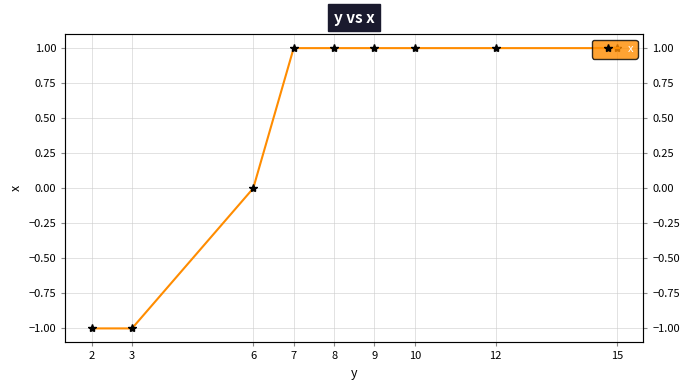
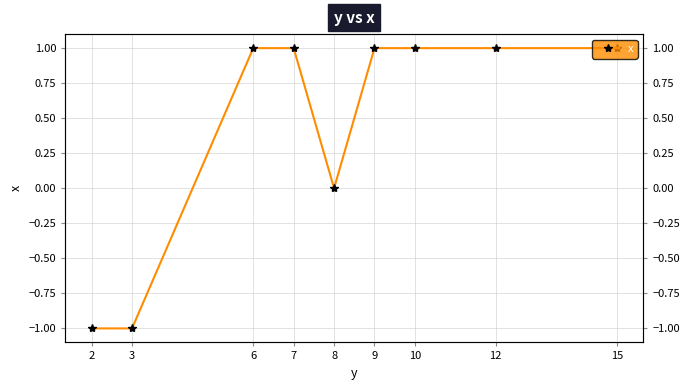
6: 0 -> 1
8: 1 -> 0
